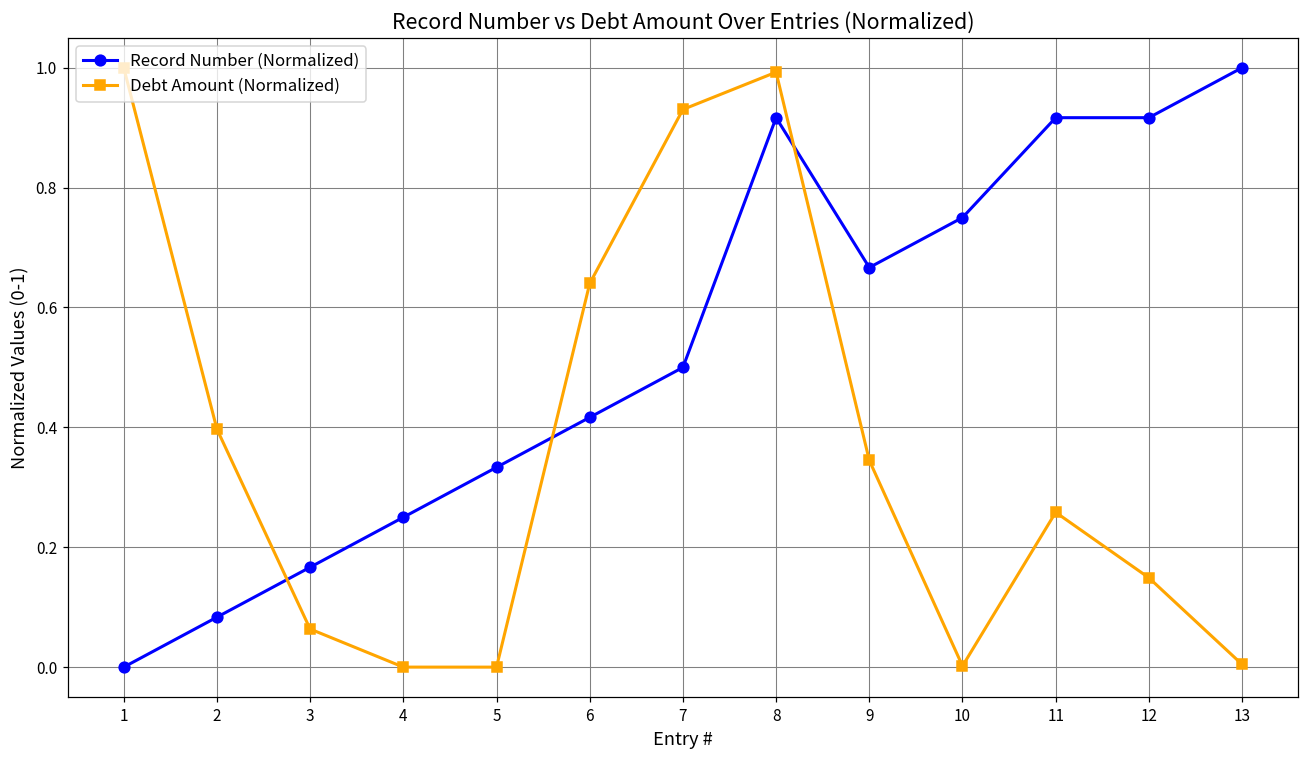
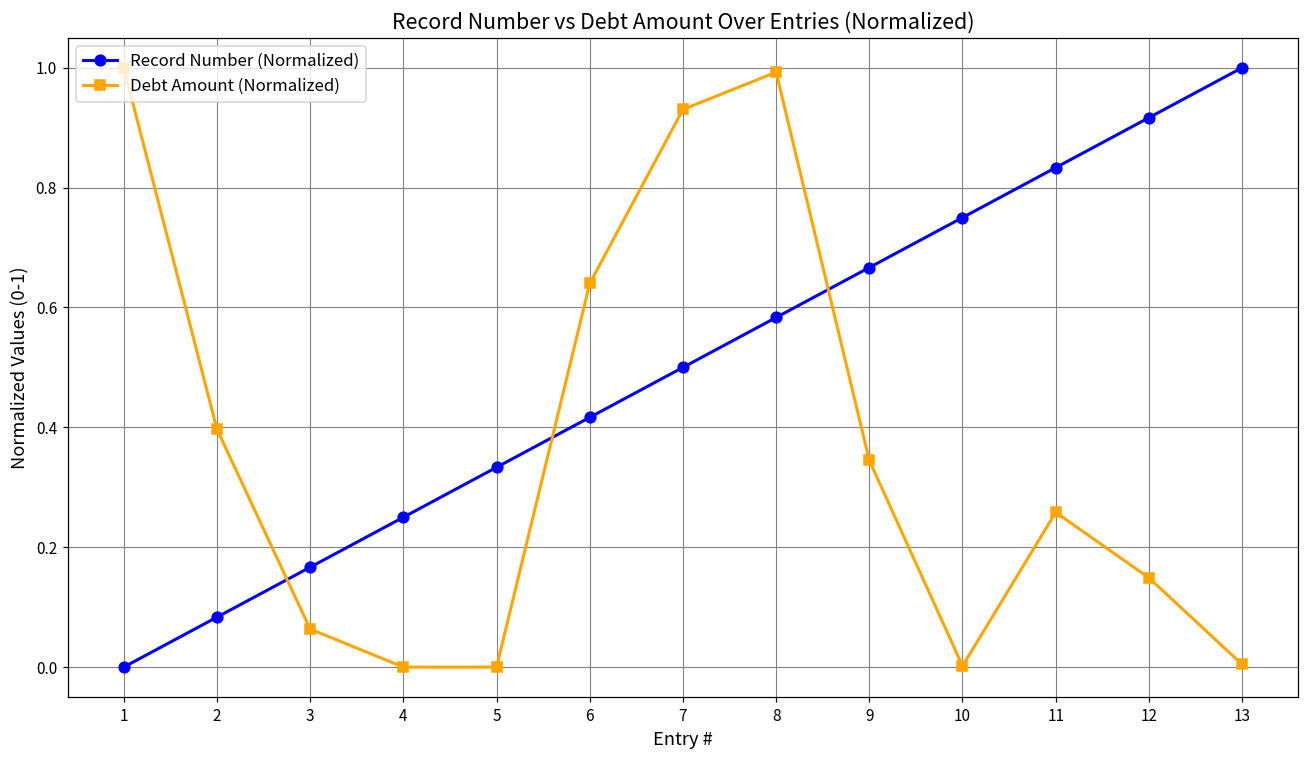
Record Number (Normalized), 8: 0.92 -> 0.58
Record Number (Normalized), 11: 0.92 -> 0.83
